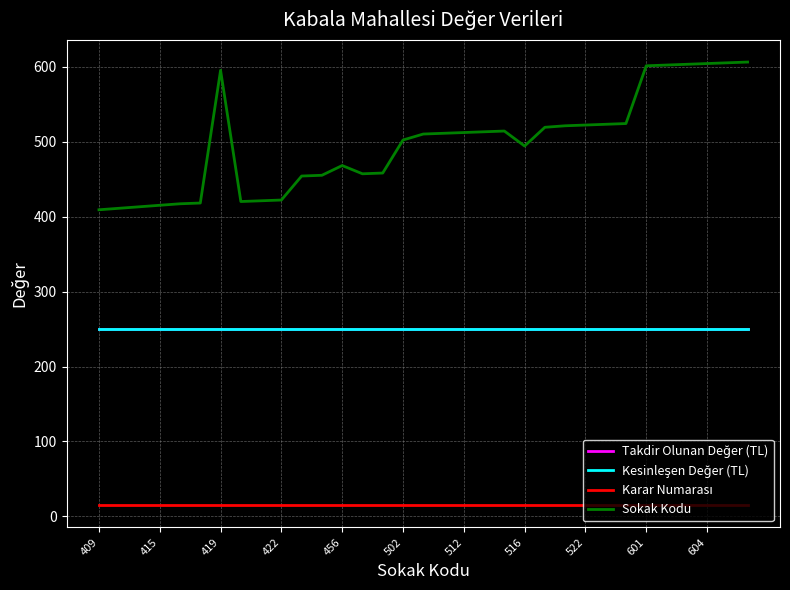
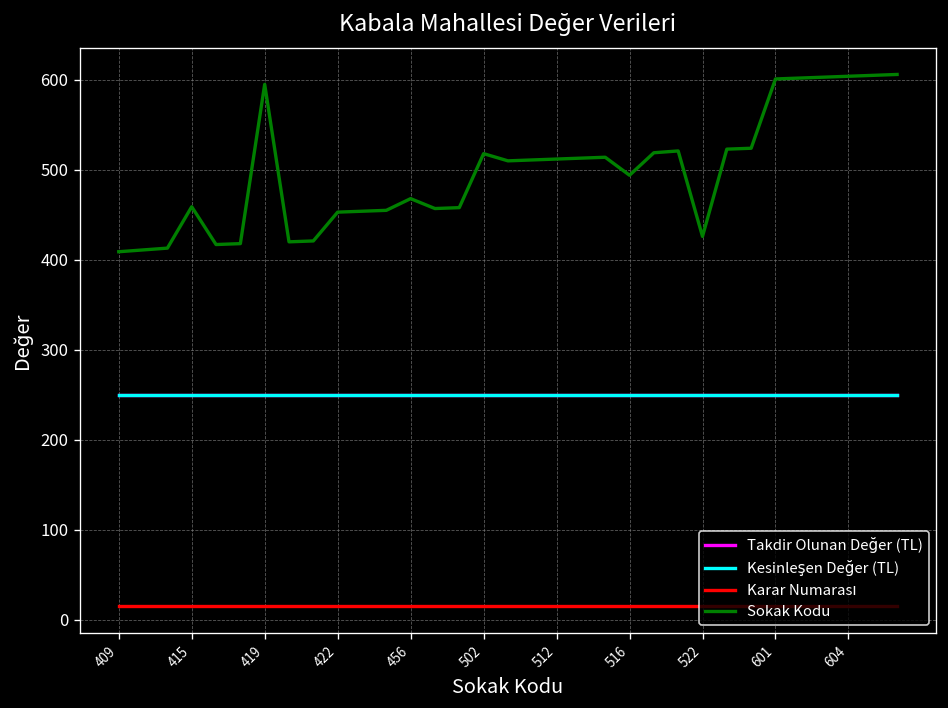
Sokak Kodu, 415: 420 -> 460
Sokak Kodu, 422: 420 -> 450
Sokak Kodu, 502: 500 -> 520
Sokak Kodu, 522: 520 -> 430
